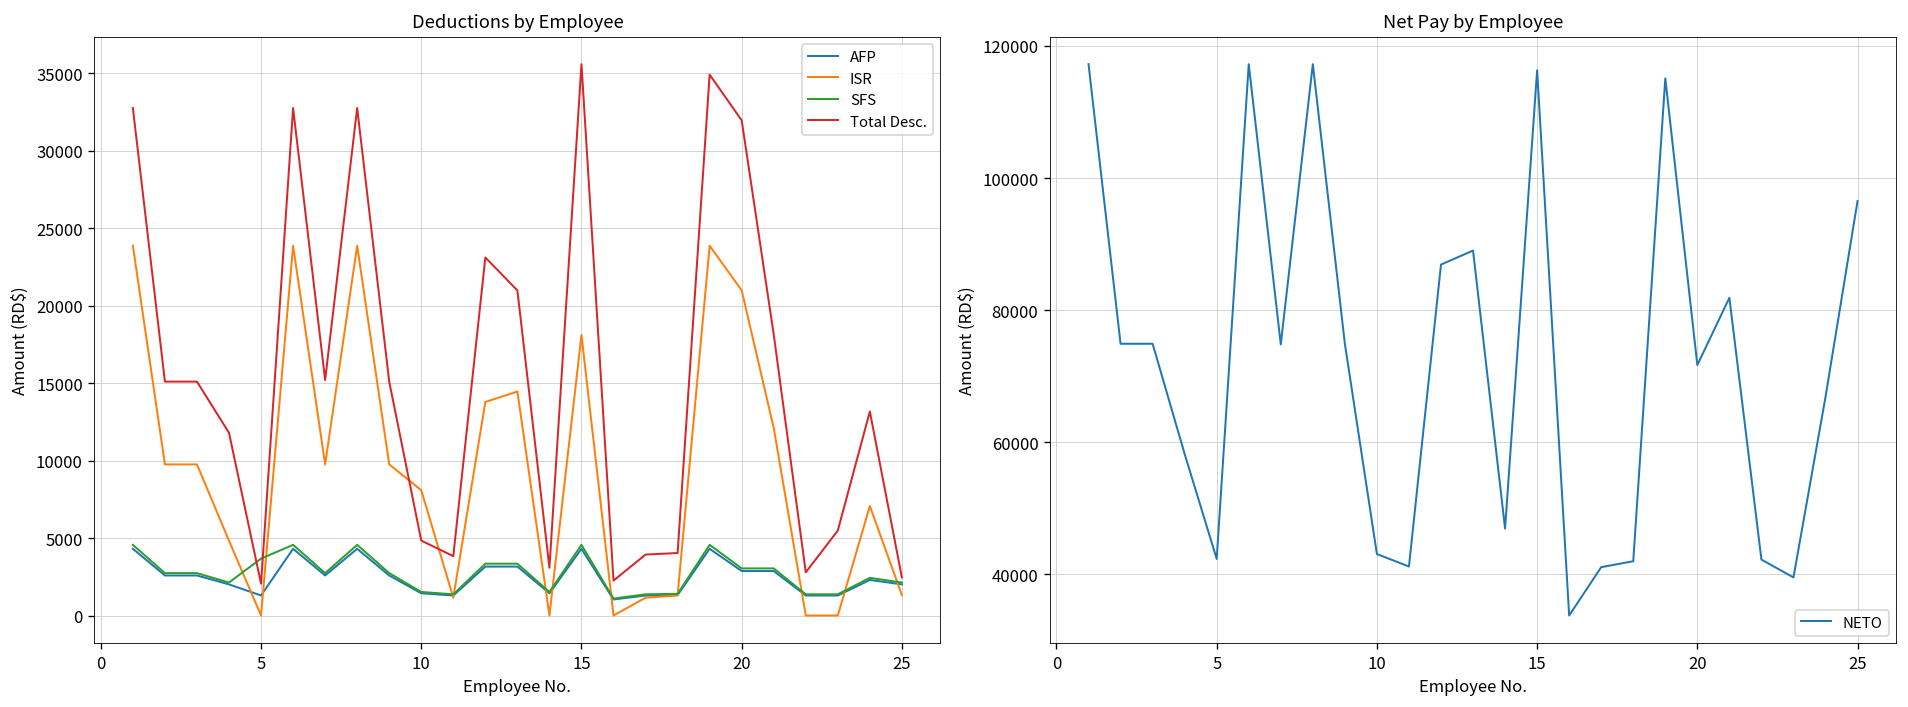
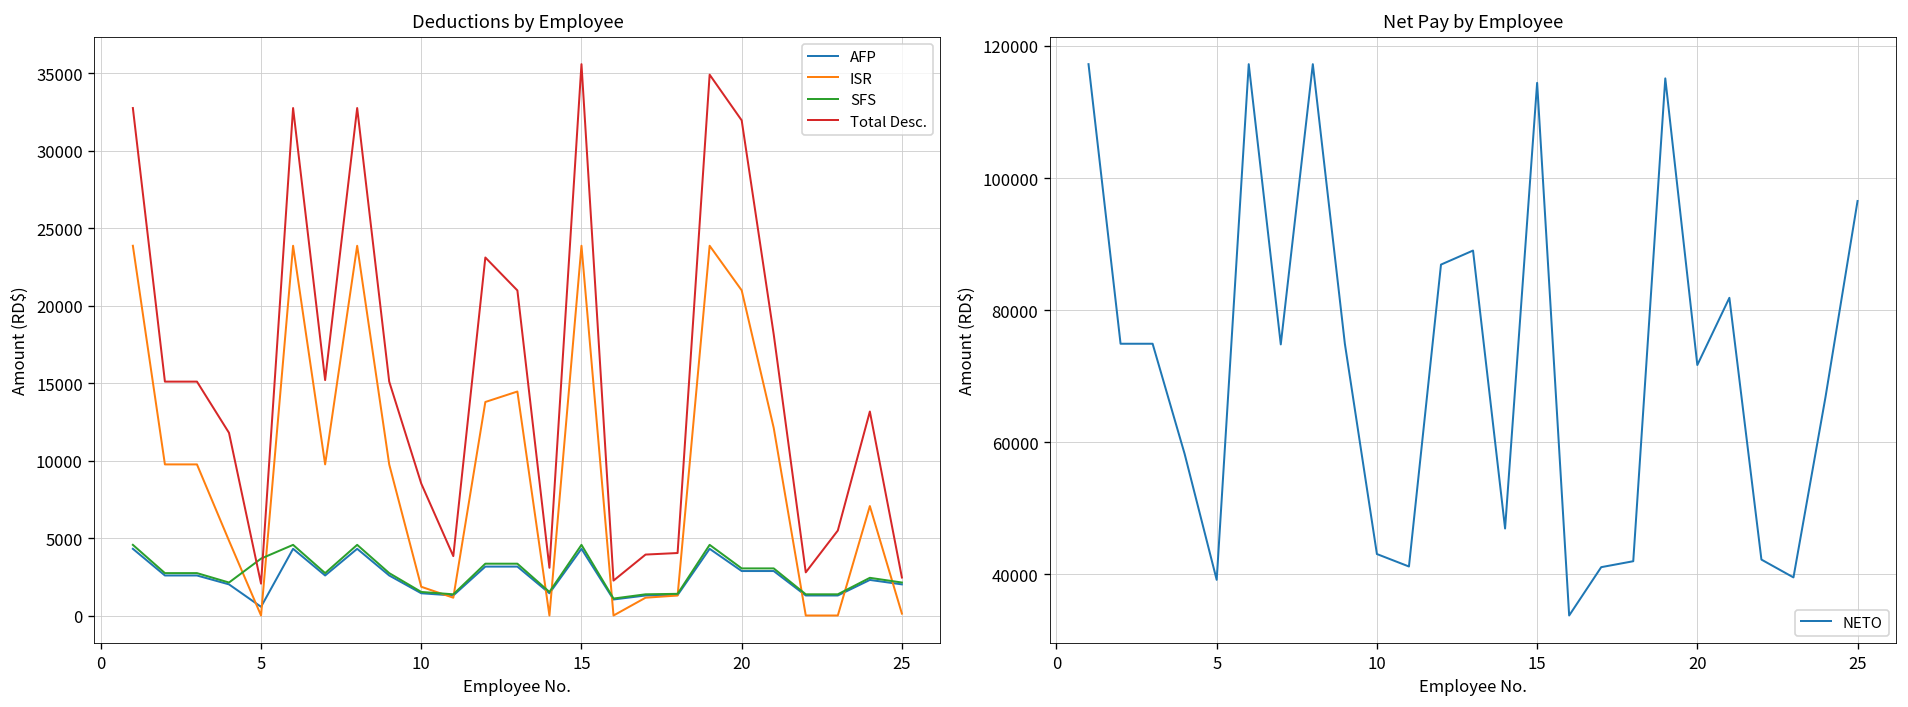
Deductions by Employee, AFP, 5: 1300 -> 600
Deductions by Employee, ISR, 10: 8100 -> 1900
Deductions by Employee, Total Desc., 10: 4800 -> 8500
Deductions by Employee, ISR, 15: 18100 -> 23900
Deductions by Employee, ISR, 25: 1300 -> 100
Net Pay by Employee, 5: 42000 -> 39000
Net Pay by Employee, 15: 116000 -> 114000
